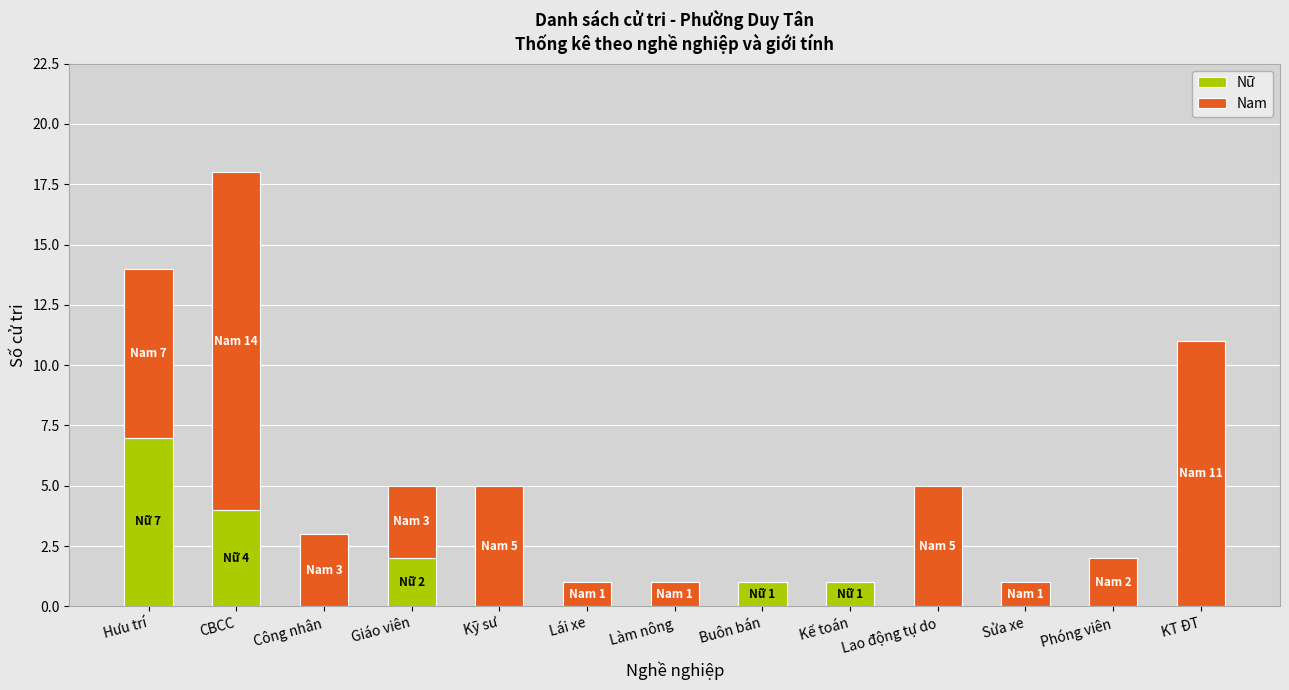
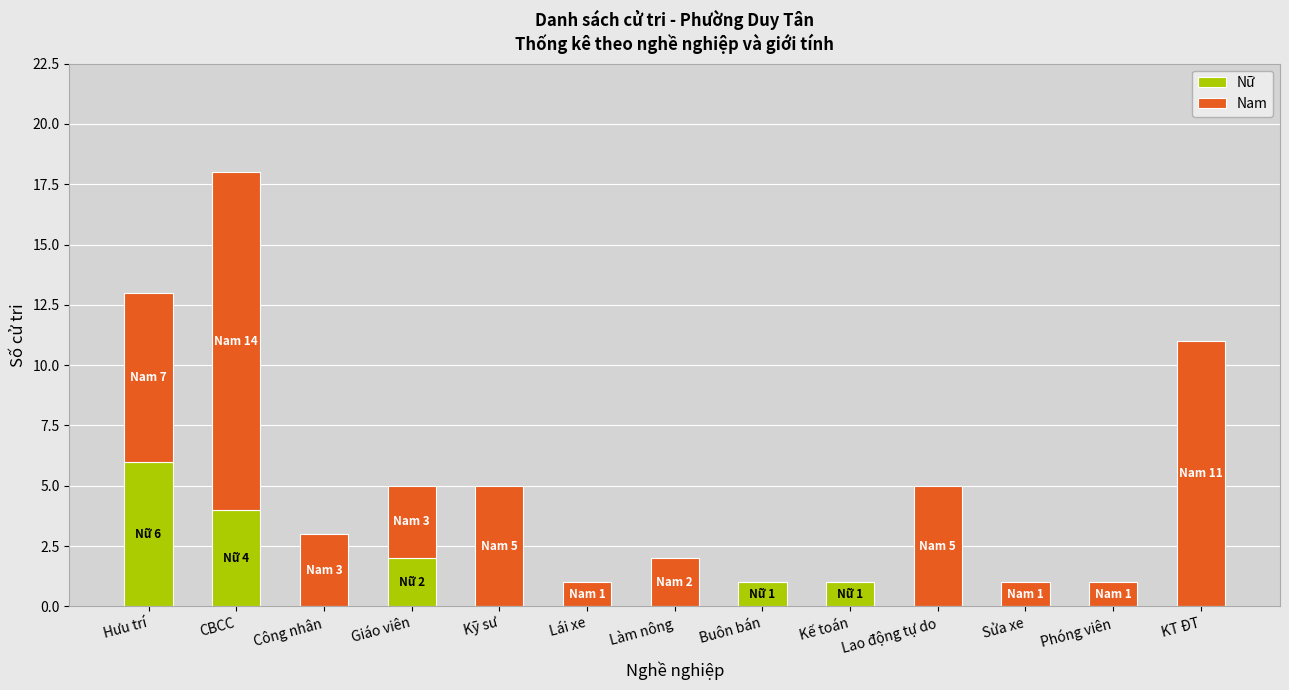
Nữ, Hưu trí: 7 -> 6
Nam, Làm nông: 1 -> 2
Nam, Phóng viên: 2 -> 1
